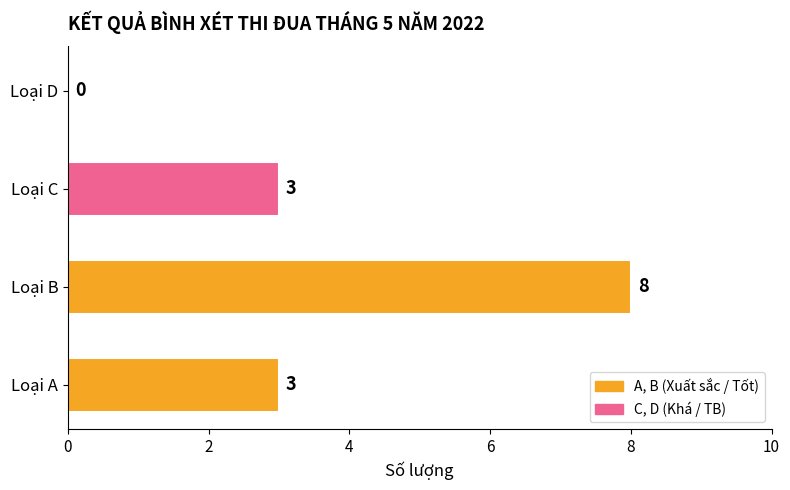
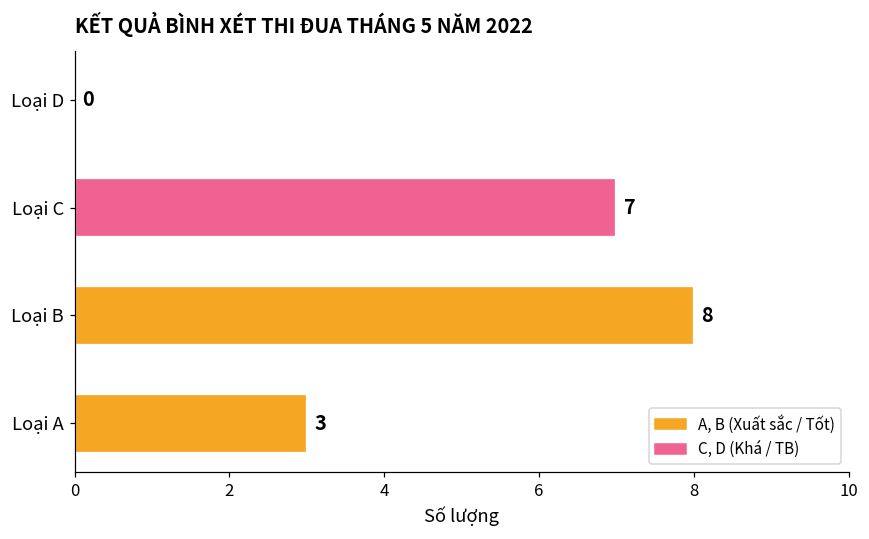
Loại C: 3 -> 7
